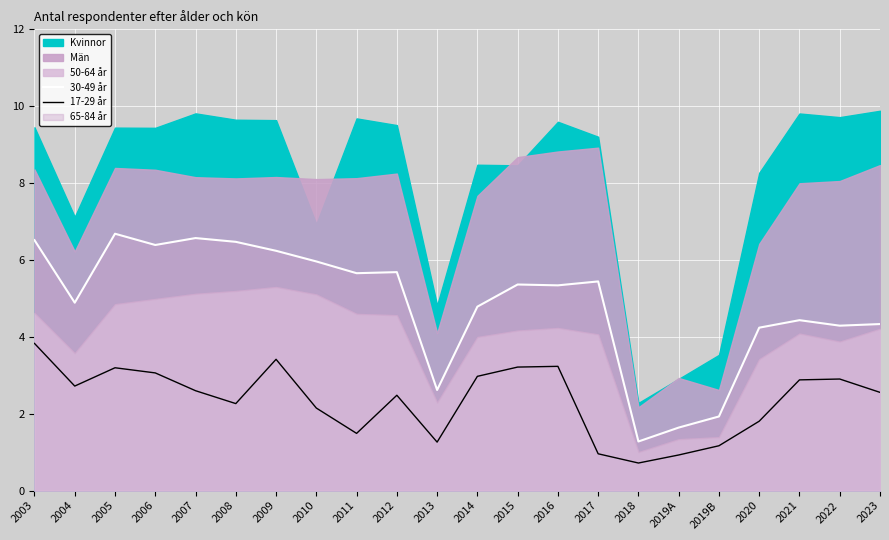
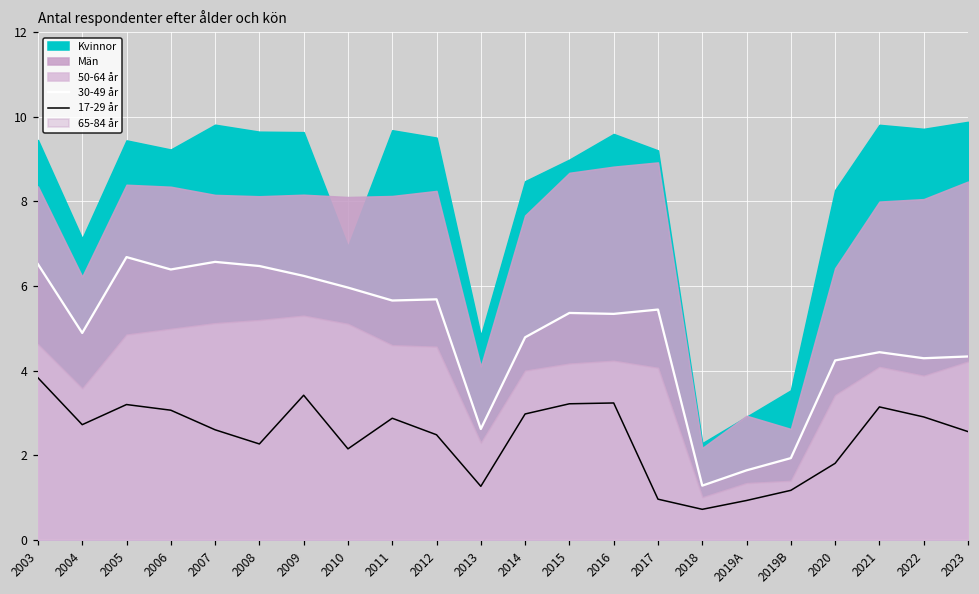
Kvinnor, 2006: 9.4 -> 9.2
17-29 år, 2011: 1.5 -> 2.9
Kvinnor, 2015: 8.5 -> 9.0
17-29 år, 2021: 2.9 -> 3.1
